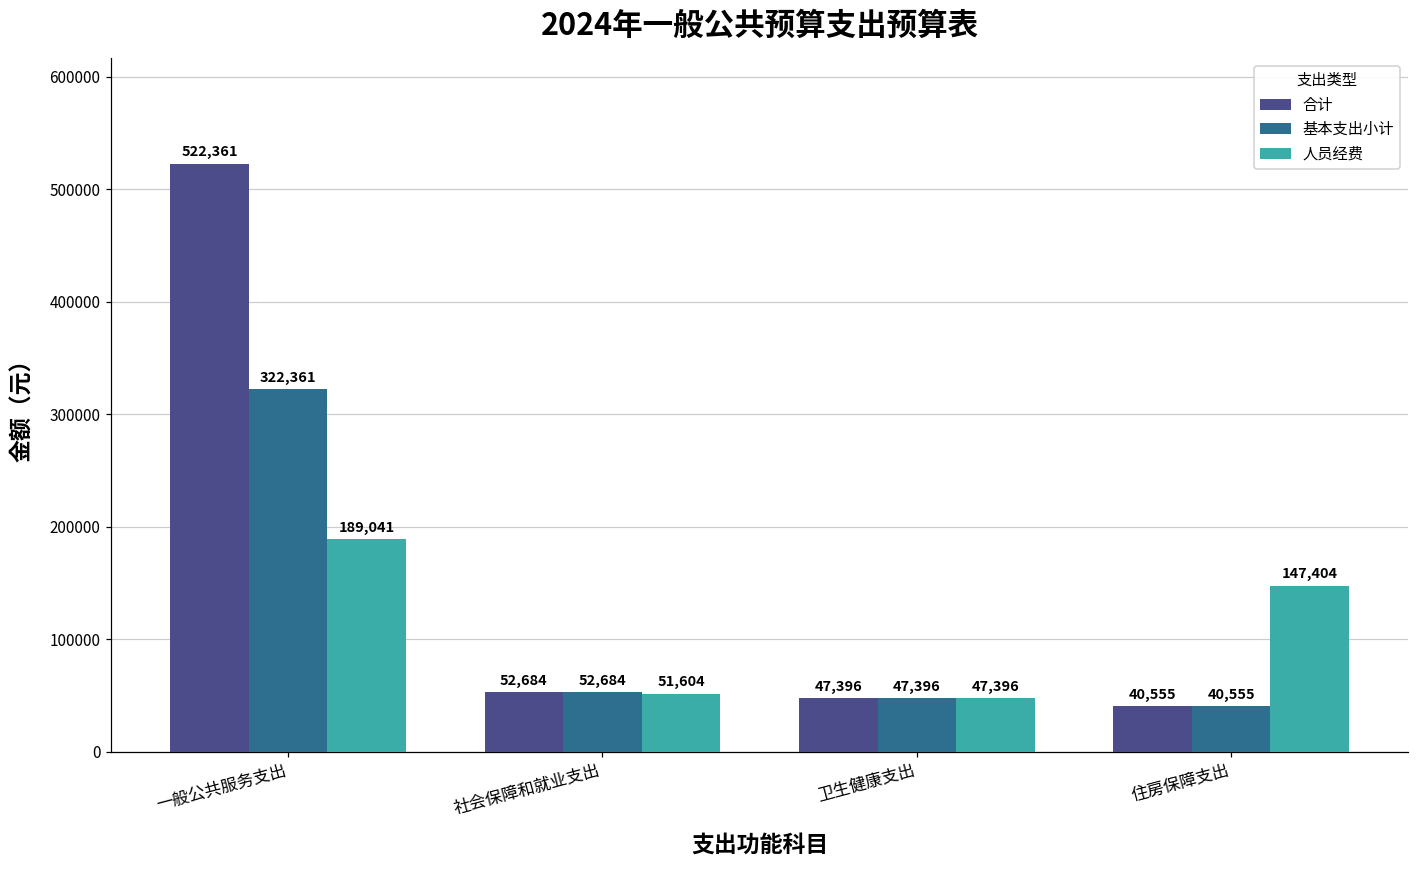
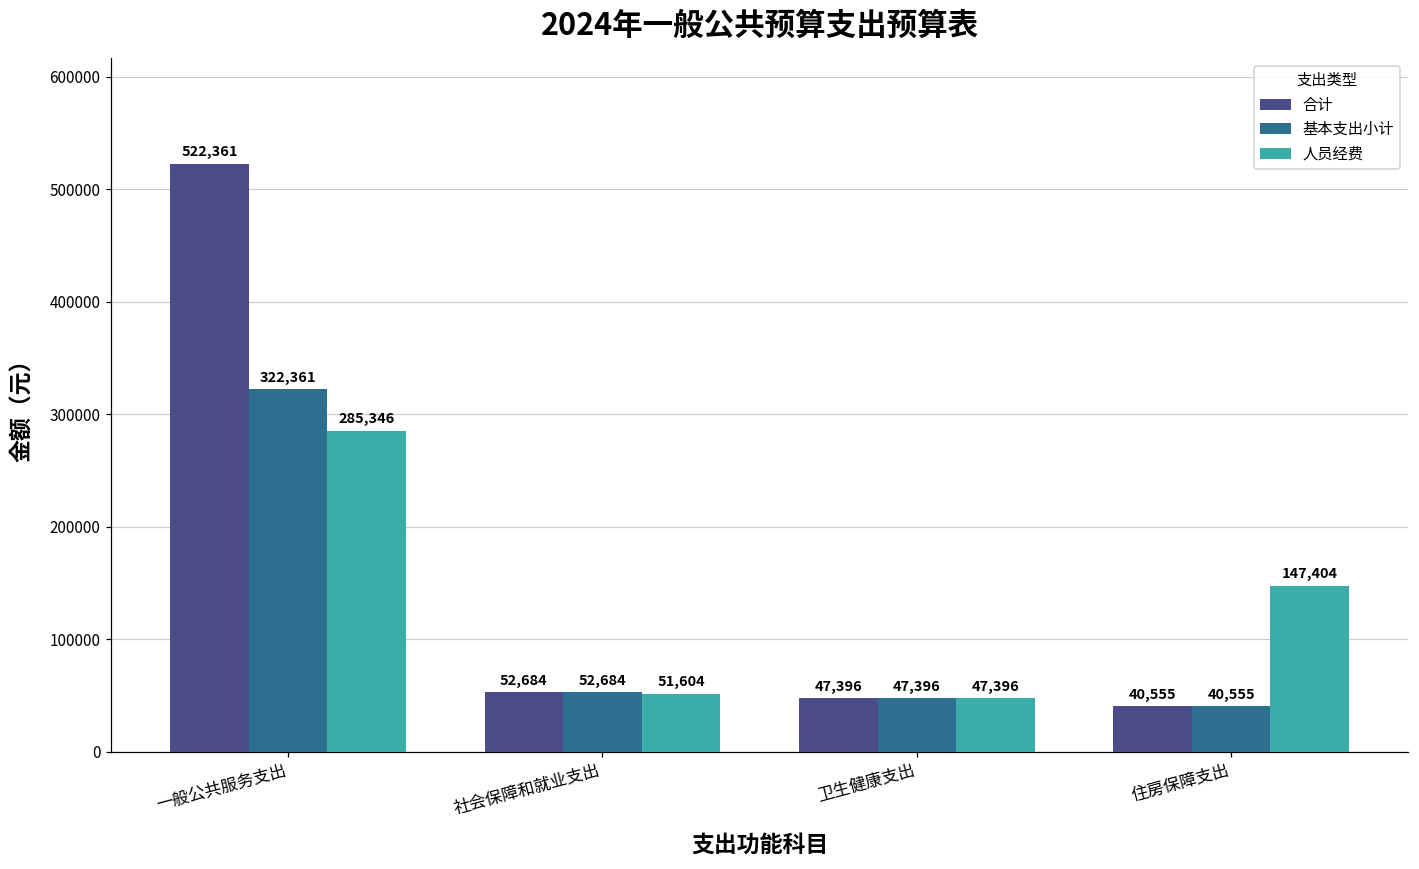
人员经费, 一般公共服务支出: 189,041 -> 285,346
